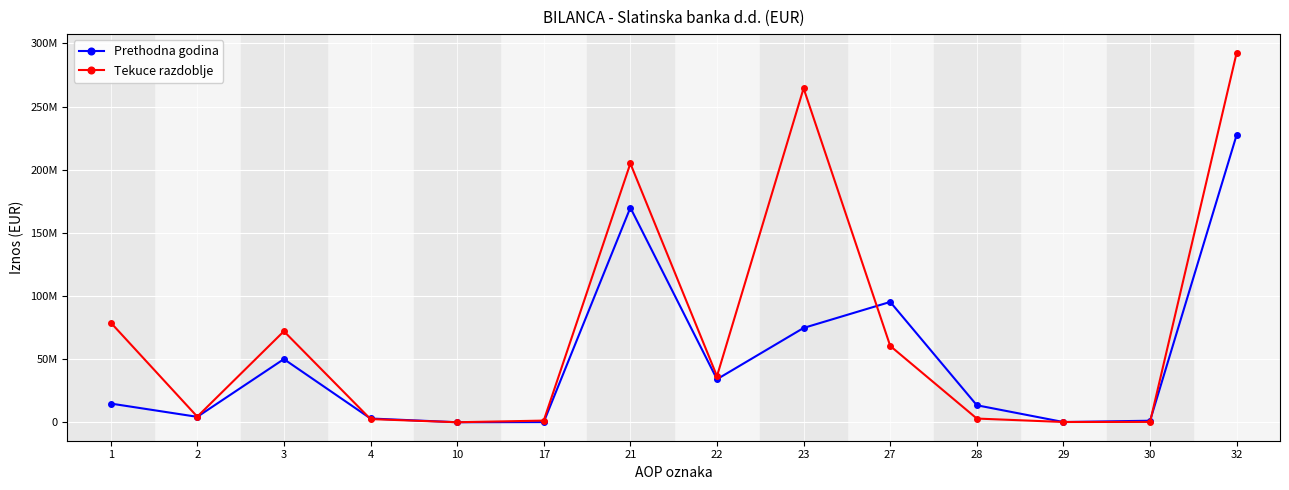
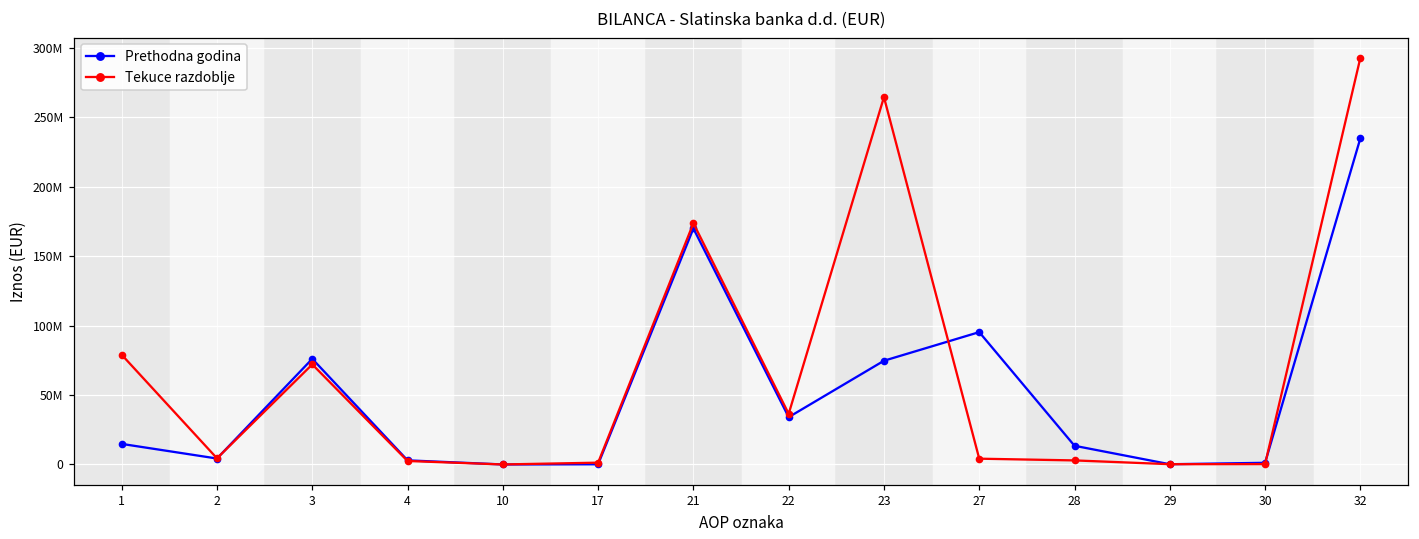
Prethodna godina, 3: 50000000 -> 76000000
Tekuce razdoblje, 21: 205000000 -> 174000000
Tekuce razdoblje, 27: 60000000 -> 4000000
Prethodna godina, 32: 228000000 -> 235000000
